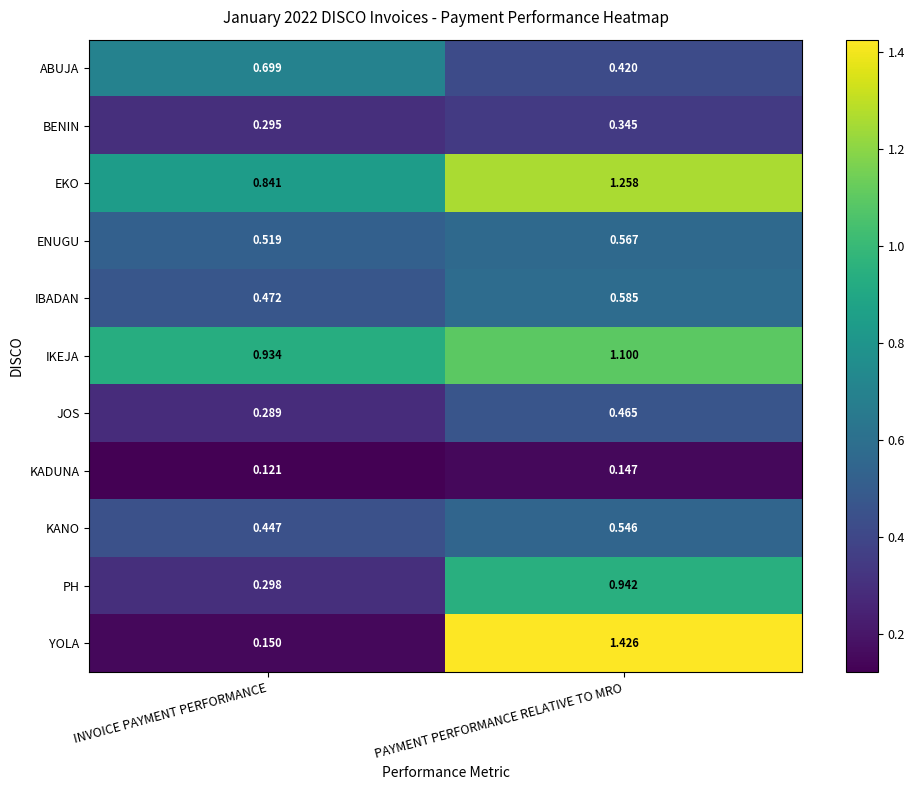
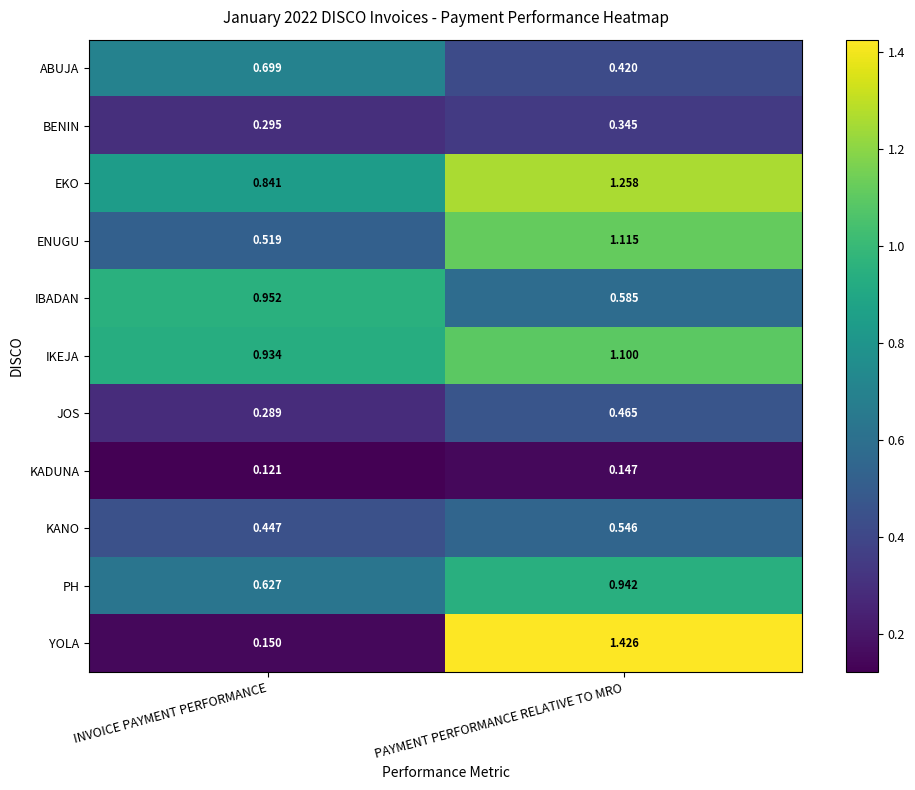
ENUGU, PAYMENT PERFORMANCE RELATIVE TO MRO: 0.567 -> 1.115
IBADAN, INVOICE PAYMENT PERFORMANCE: 0.472 -> 0.952
PH, INVOICE PAYMENT PERFORMANCE: 0.298 -> 0.627
